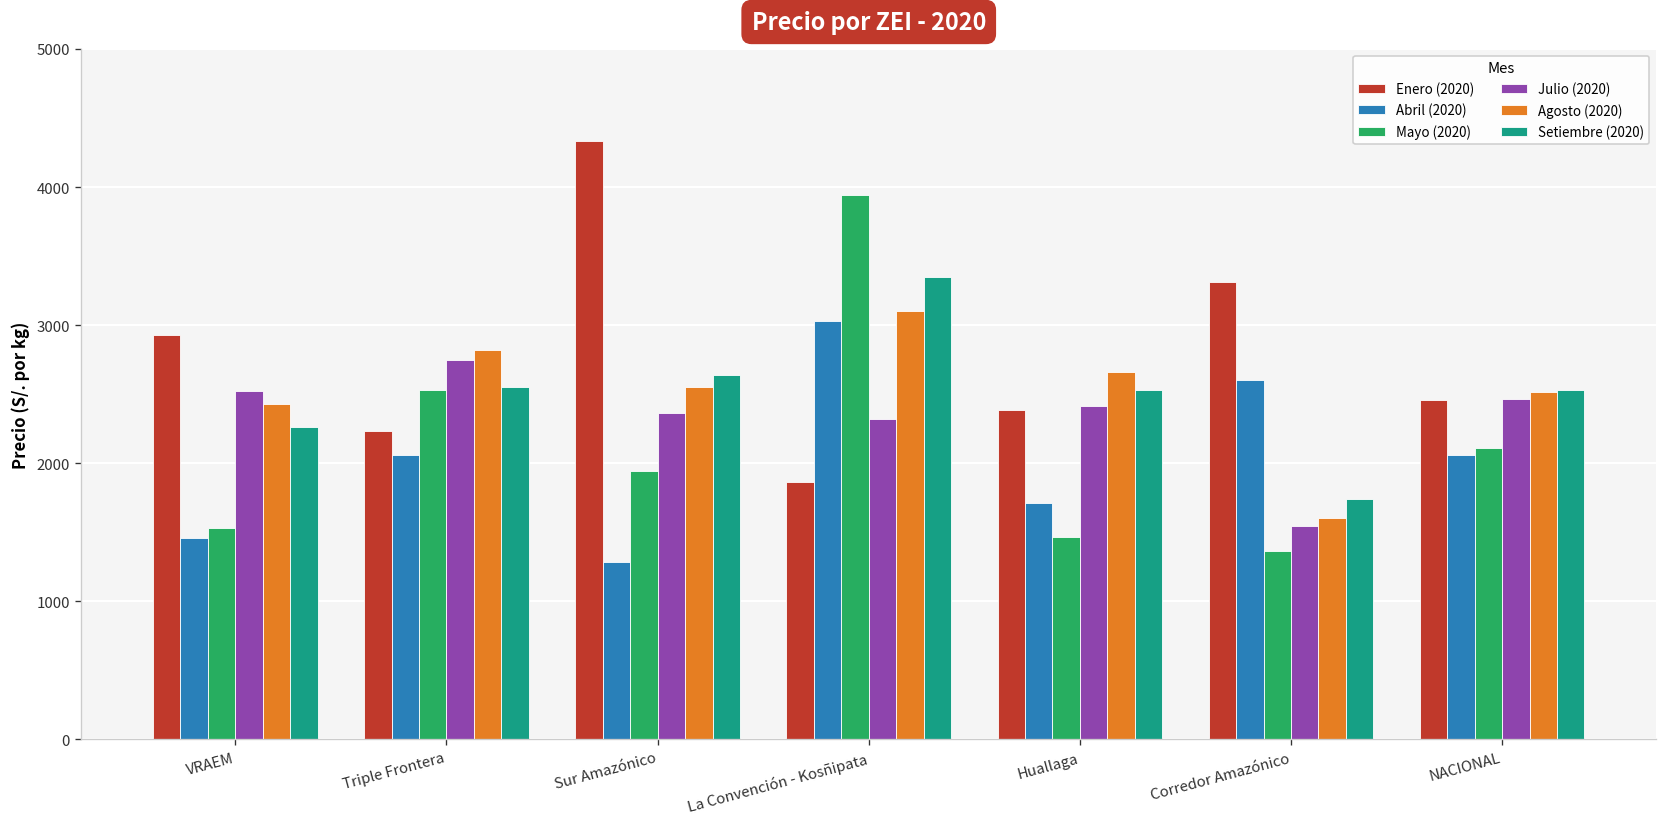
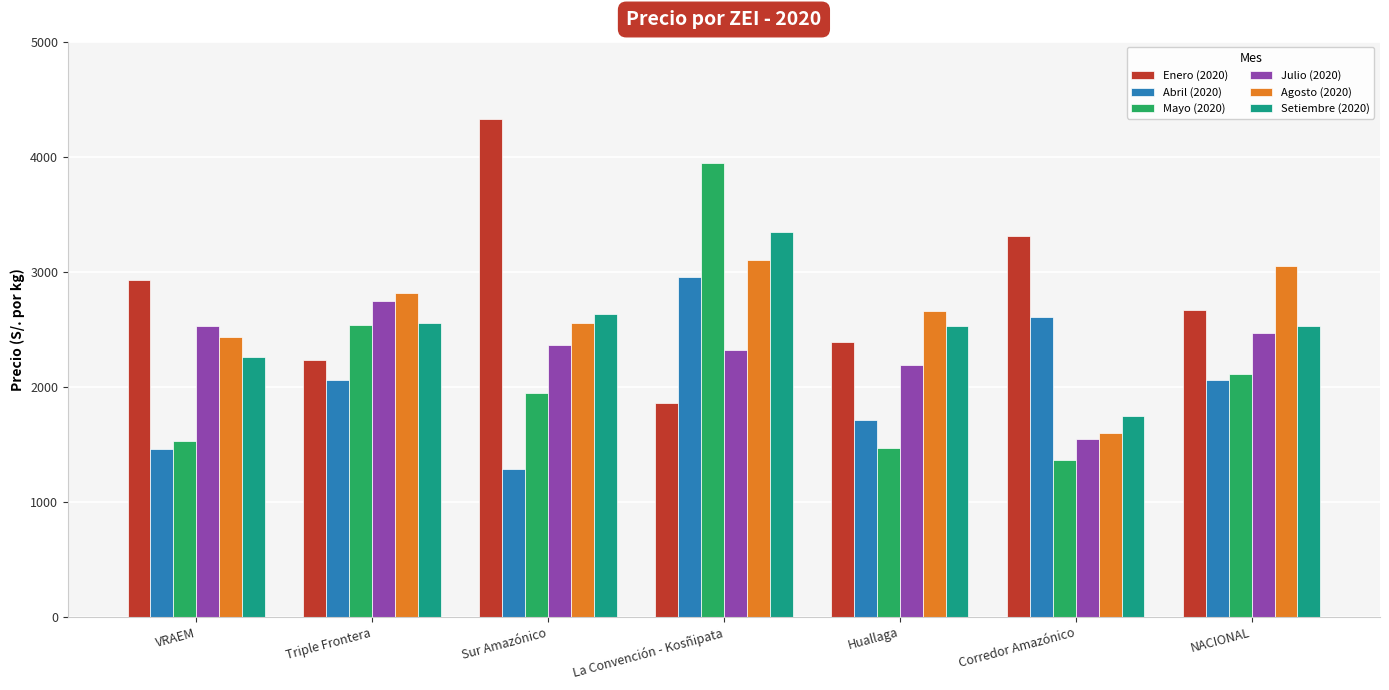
Abril (2020), La Convención - Kosñipata: 3030 -> 2950
Julio (2020), Huallaga: 2410 -> 2190
Enero (2020), NACIONAL: 2460 -> 2660
Agosto (2020), NACIONAL: 2510 -> 3050
